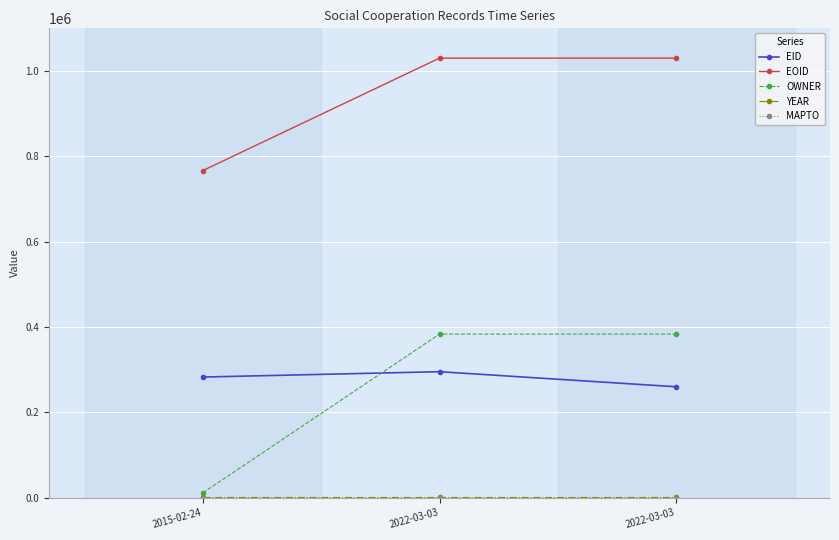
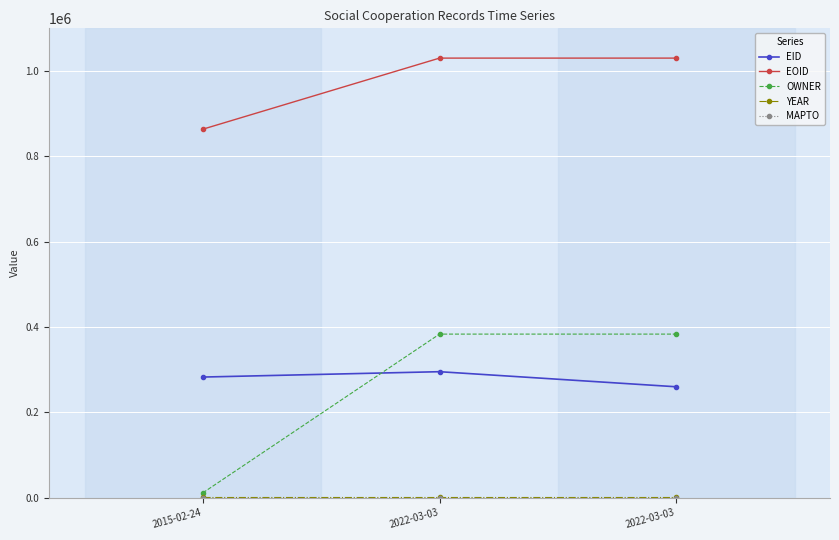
EOID, 2015-02-24: 770000 -> 860000
